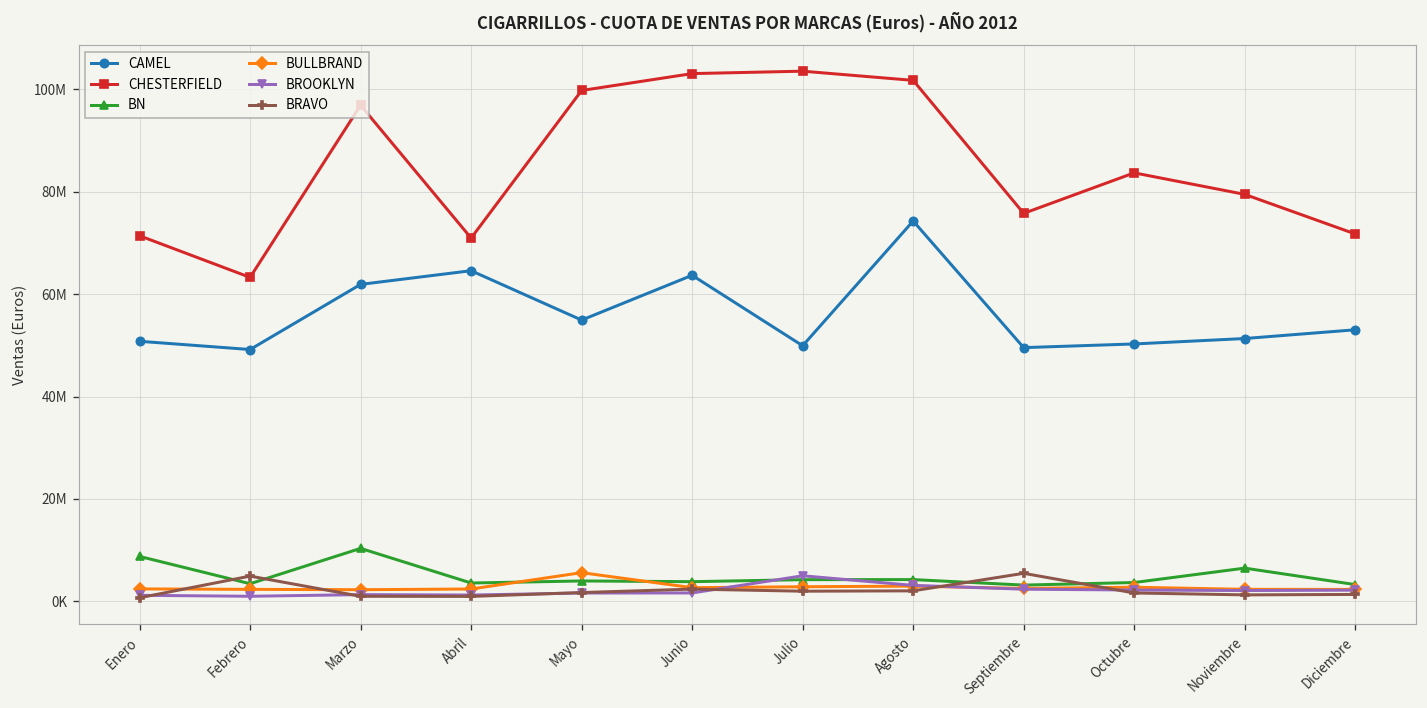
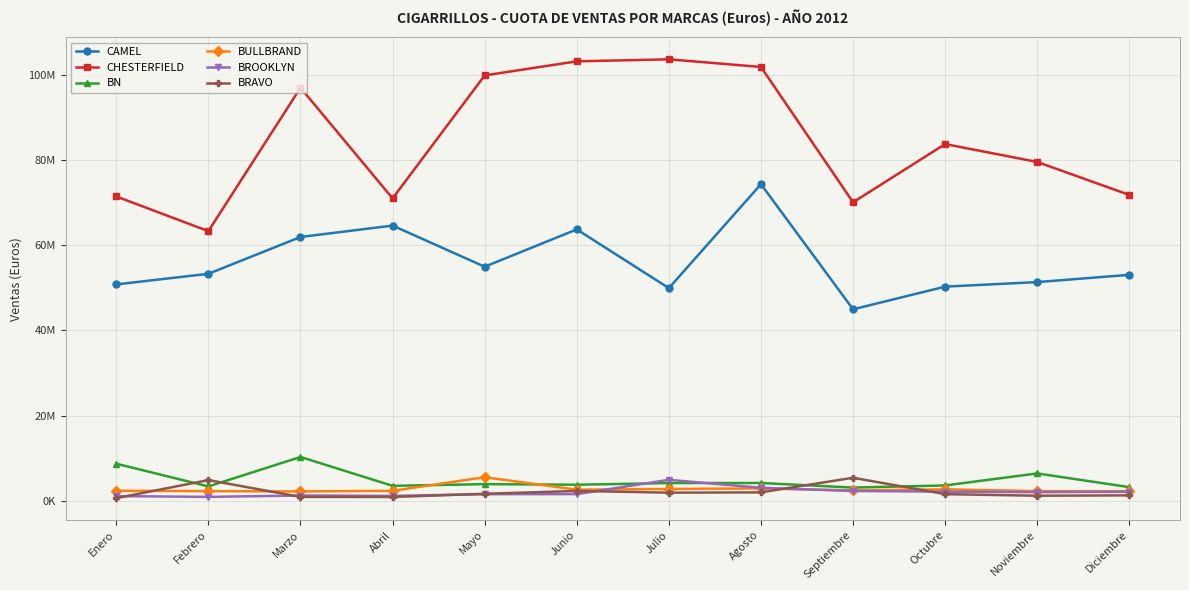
CAMEL, Febrero: 49000000 -> 53000000
CAMEL, Septiembre: 50000000 -> 45000000
CHESTERFIELD, Septiembre: 76000000 -> 70000000
